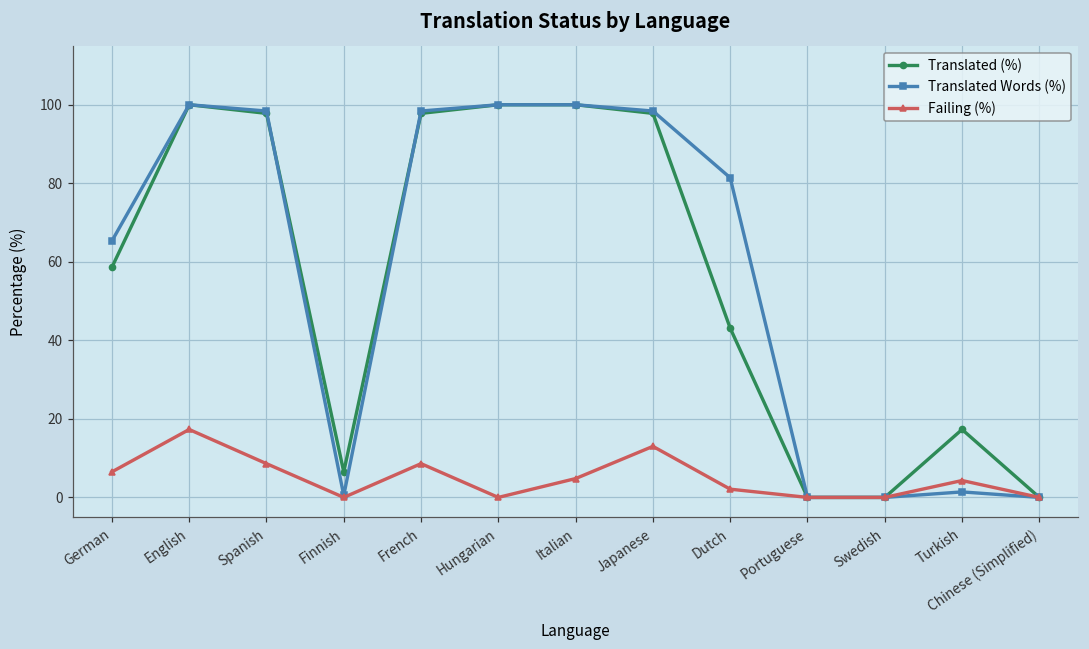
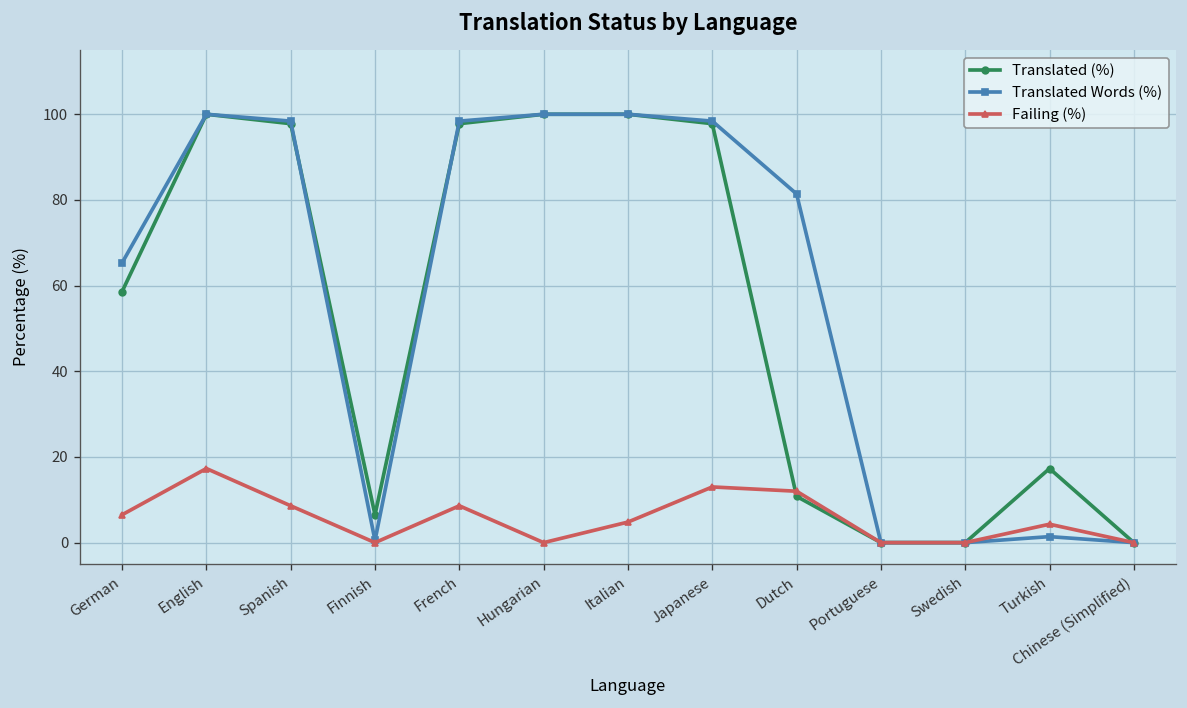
Translated (%), Dutch: 43 -> 11
Failing (%), Dutch: 2 -> 12
